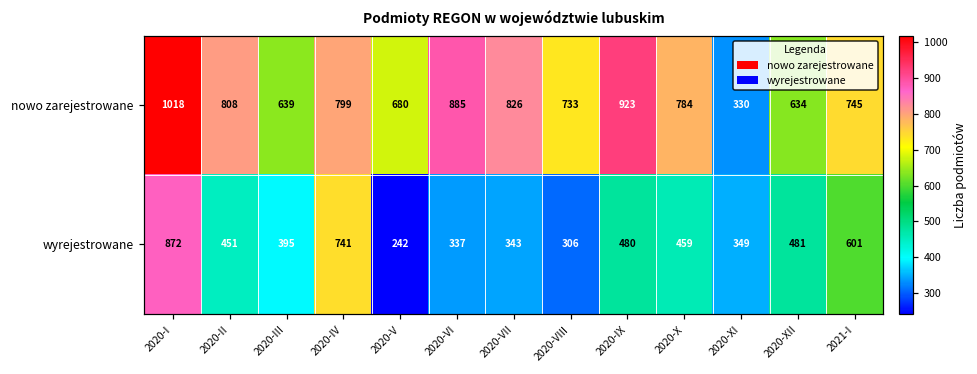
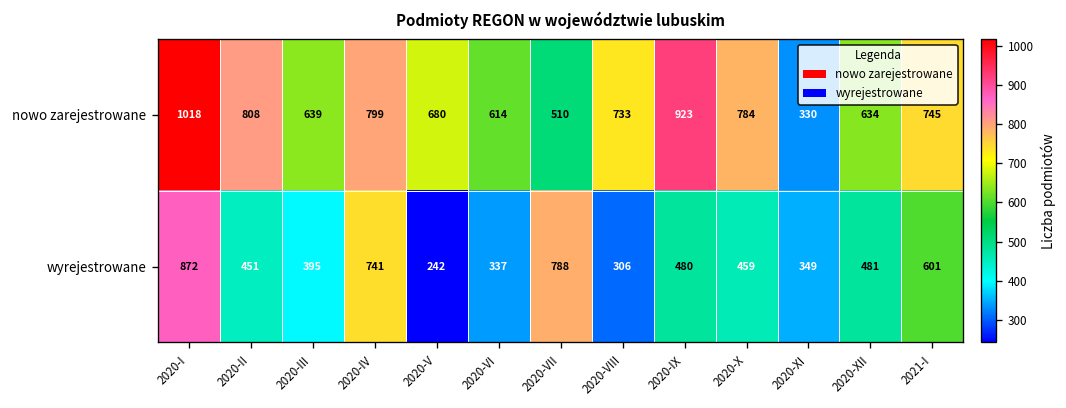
nowo zarejestrowane, 2020-VI: 885 -> 614
nowo zarejestrowane, 2020-VII: 826 -> 510
wyrejestrowane, 2020-VII: 343 -> 788
